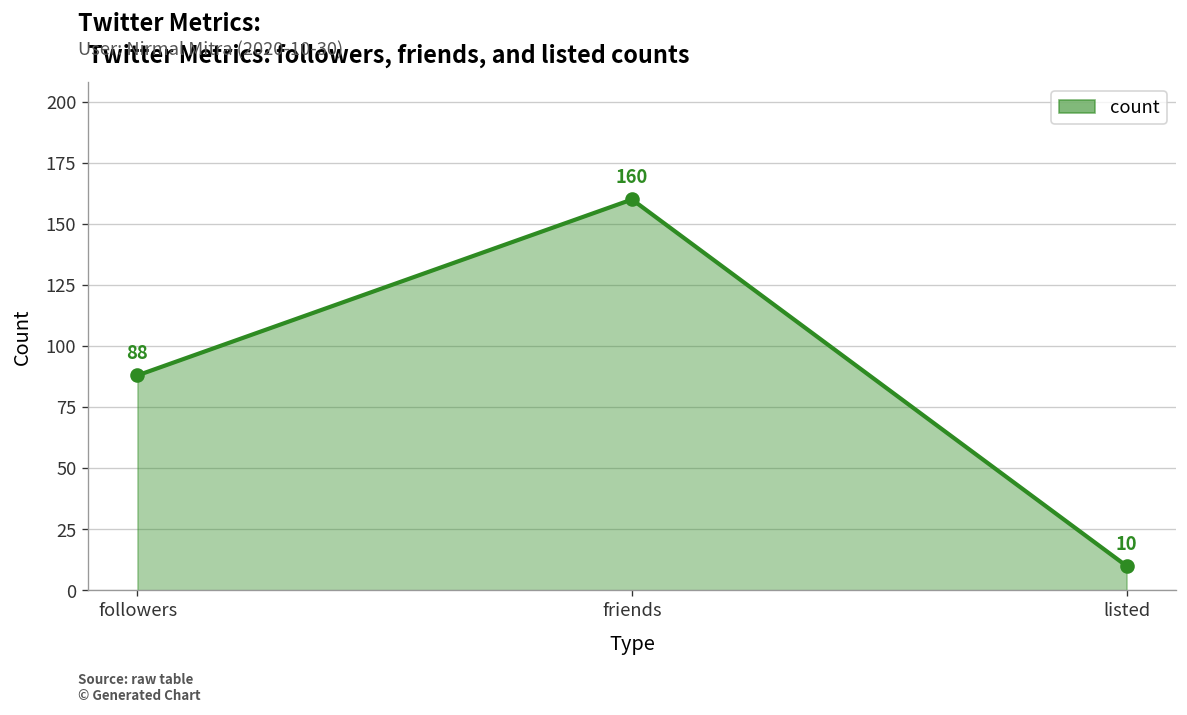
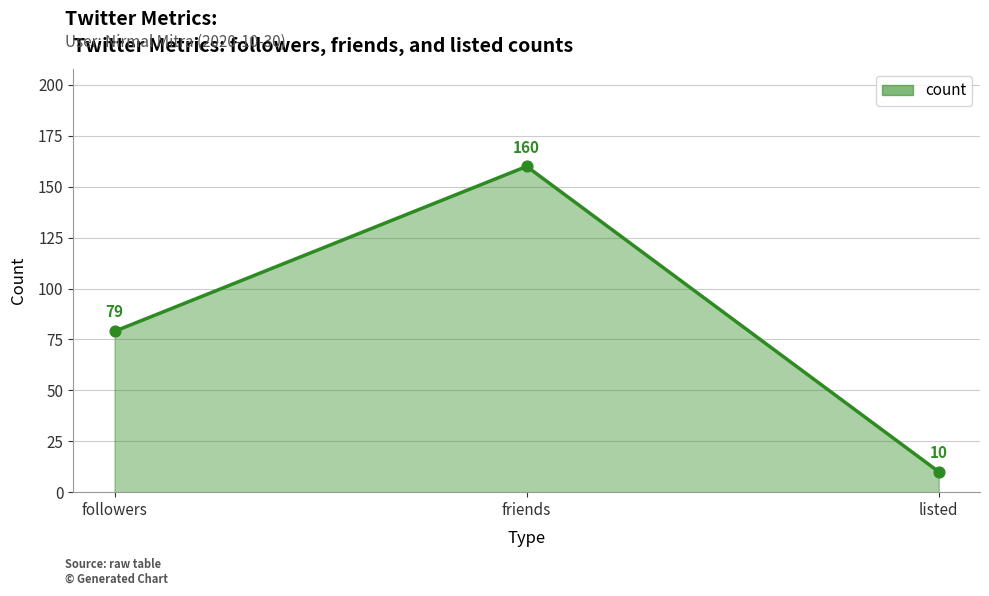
followers: 88 -> 79
